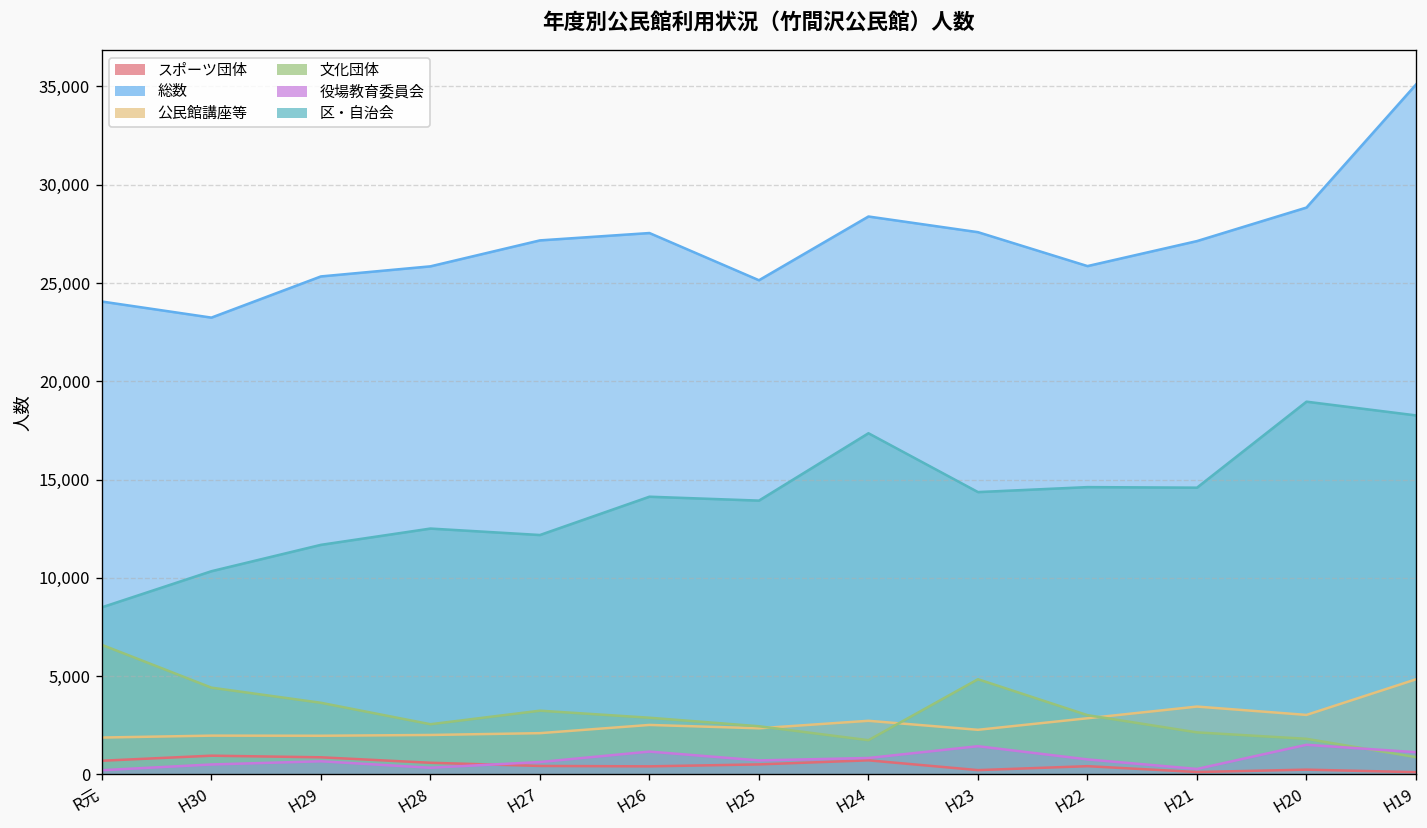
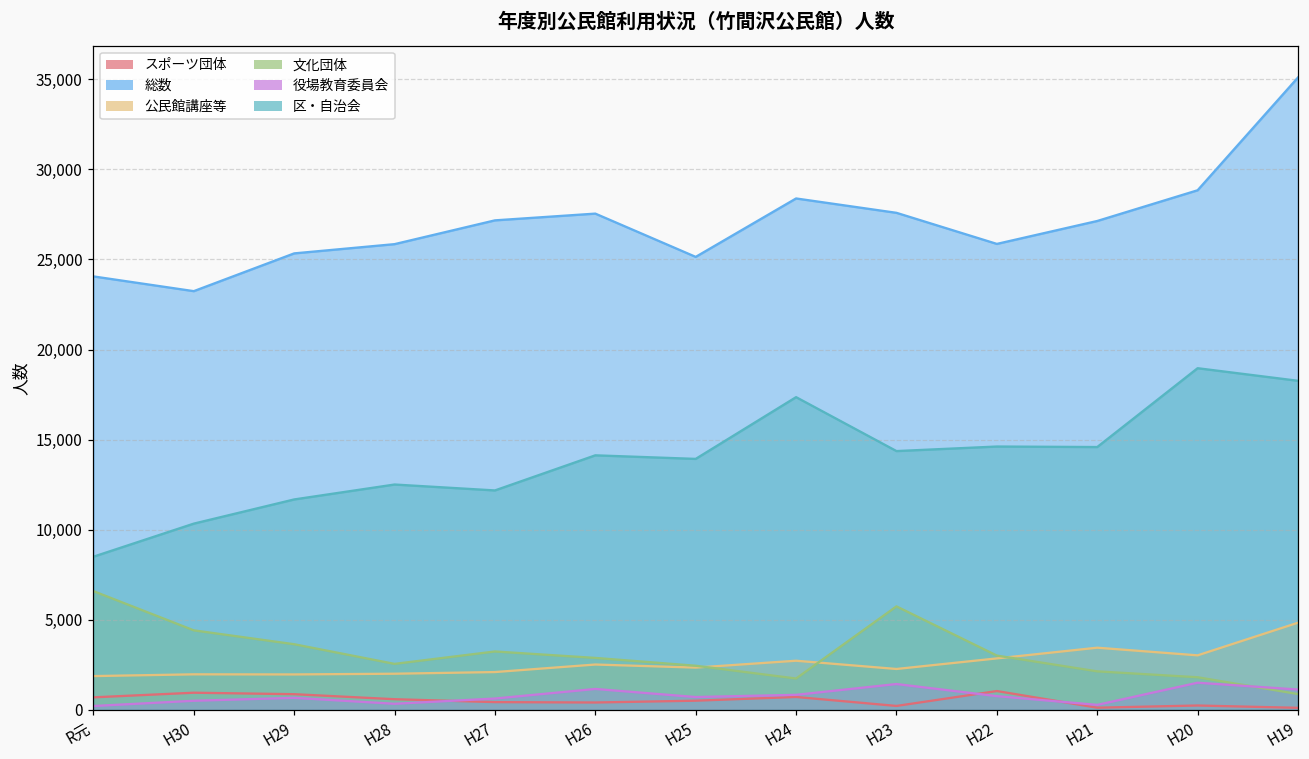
文化団体, H23: 4,800 -> 5,700
スポーツ団体, H22: 400 -> 1,000
